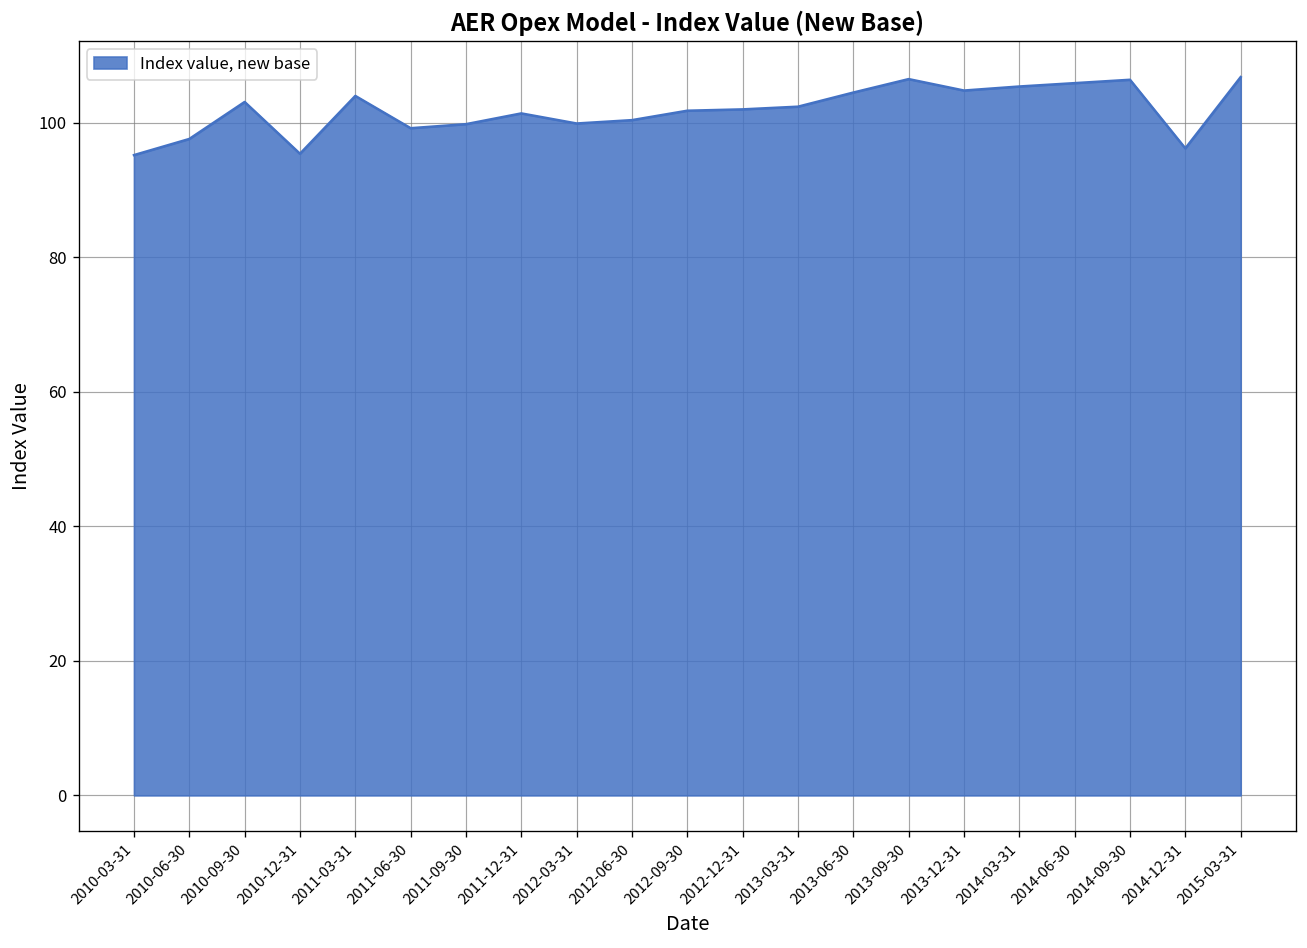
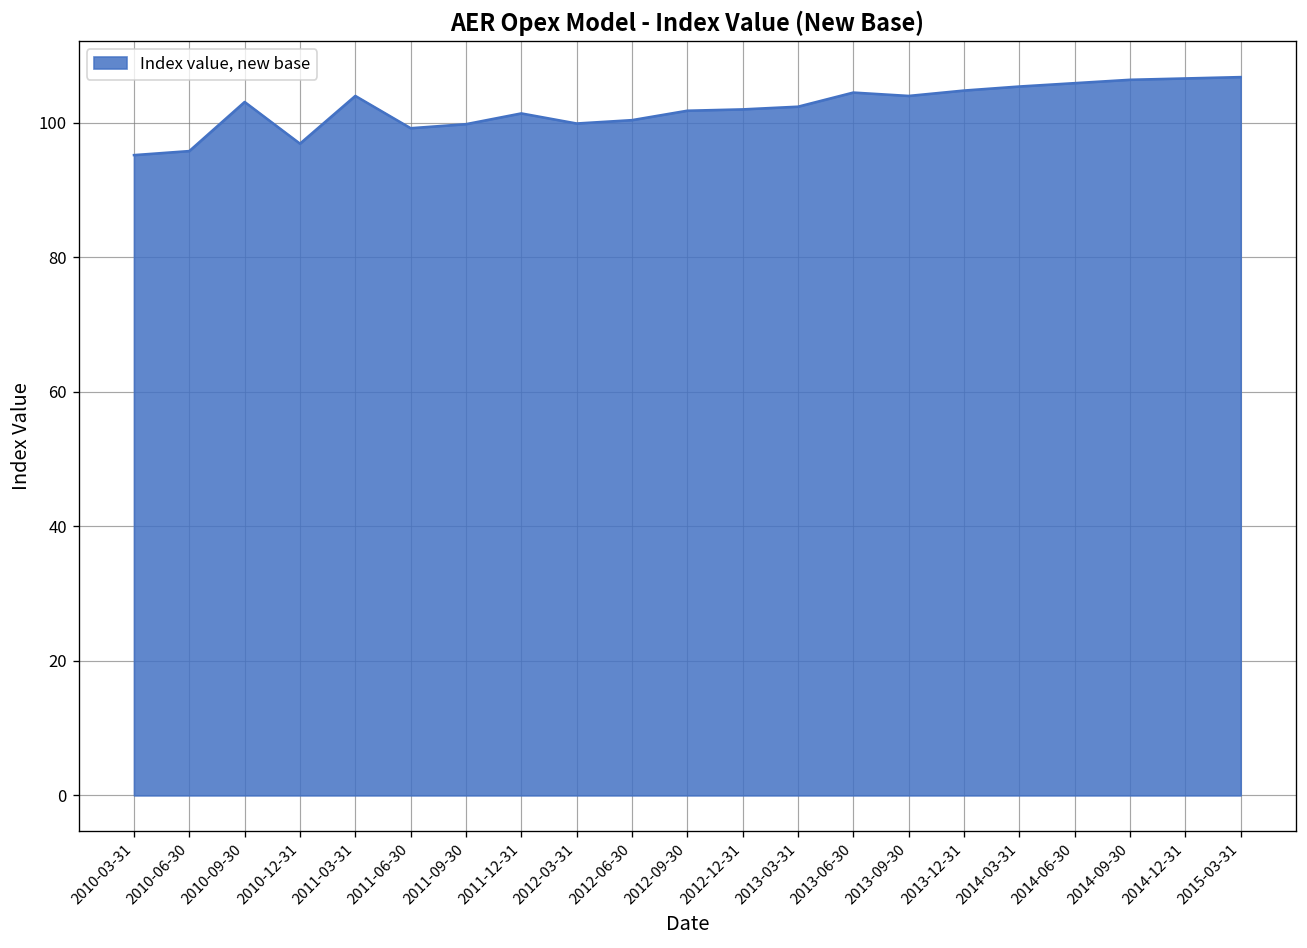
2010-06-30: 98 -> 96
2010-12-31: 95 -> 97
2013-09-30: 107 -> 104
2014-12-31: 96 -> 107
